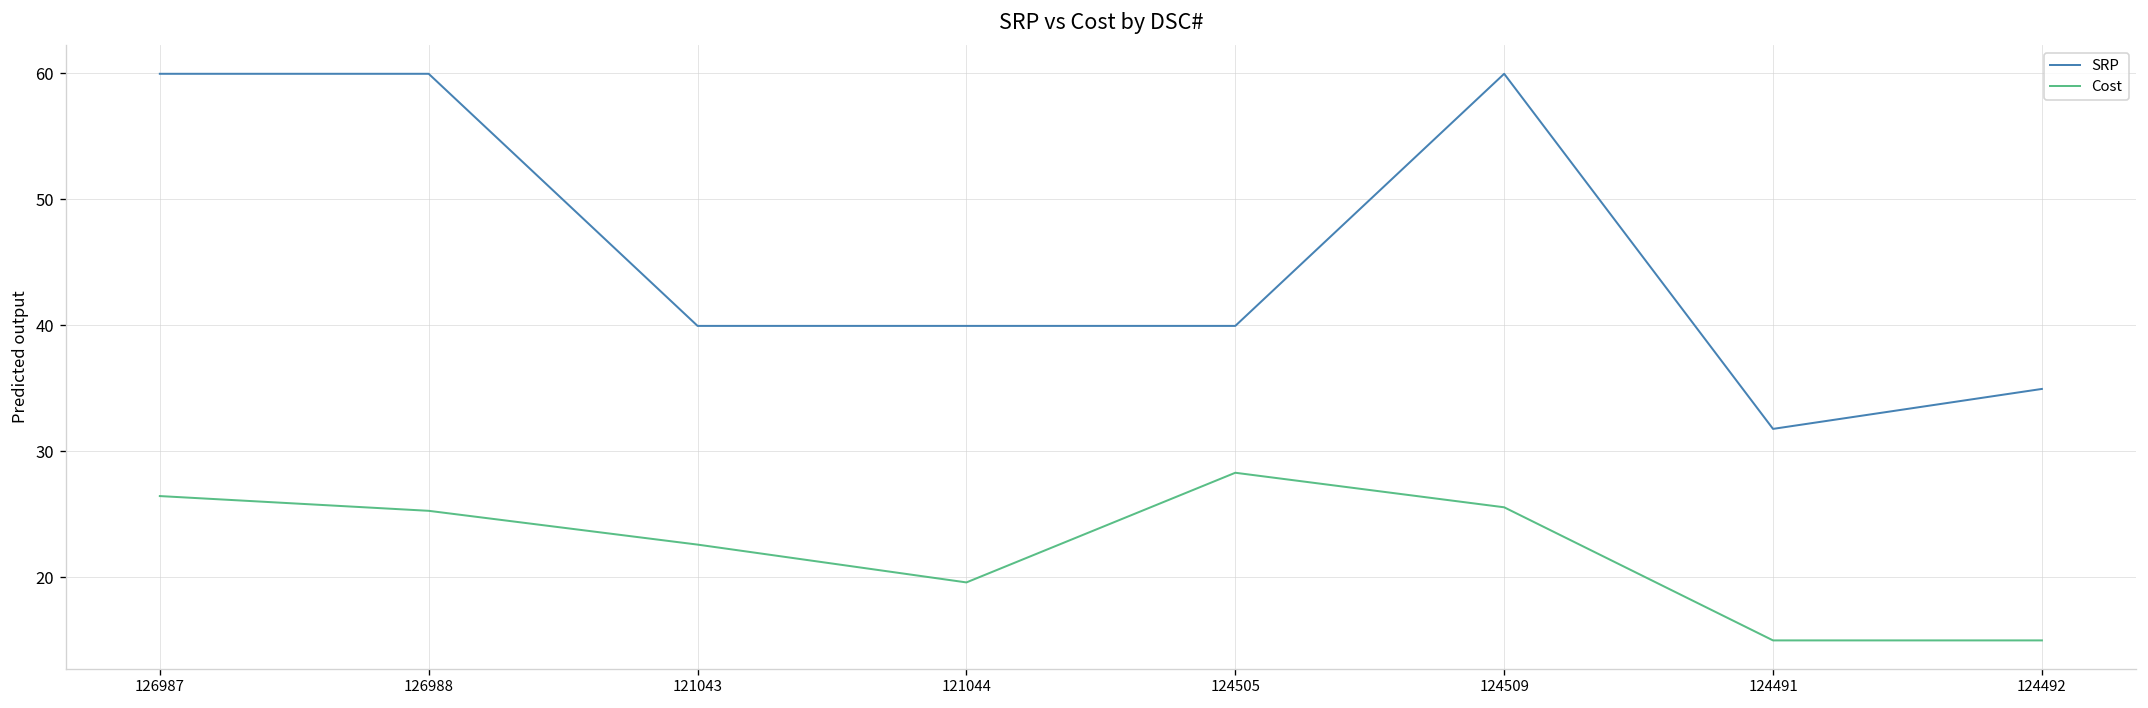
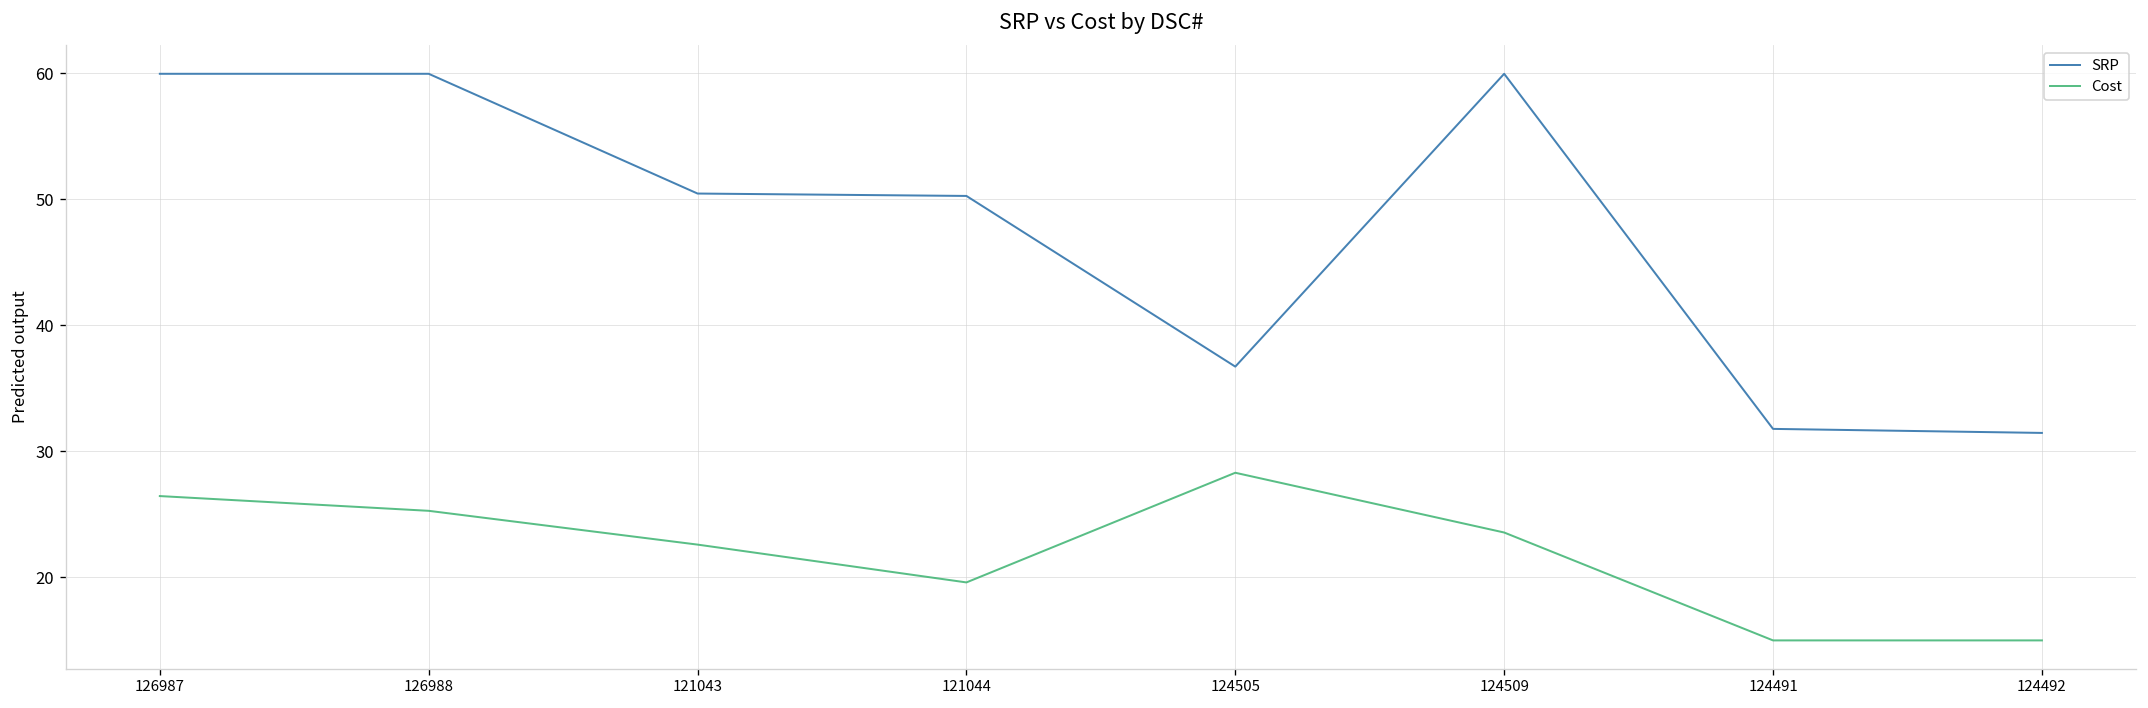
SRP, 121043: 40.0 -> 50.5
SRP, 121044: 40.0 -> 50.3
SRP, 124505: 40.0 -> 36.7
Cost, 124509: 25.6 -> 23.6
SRP, 124492: 35.0 -> 31.5
